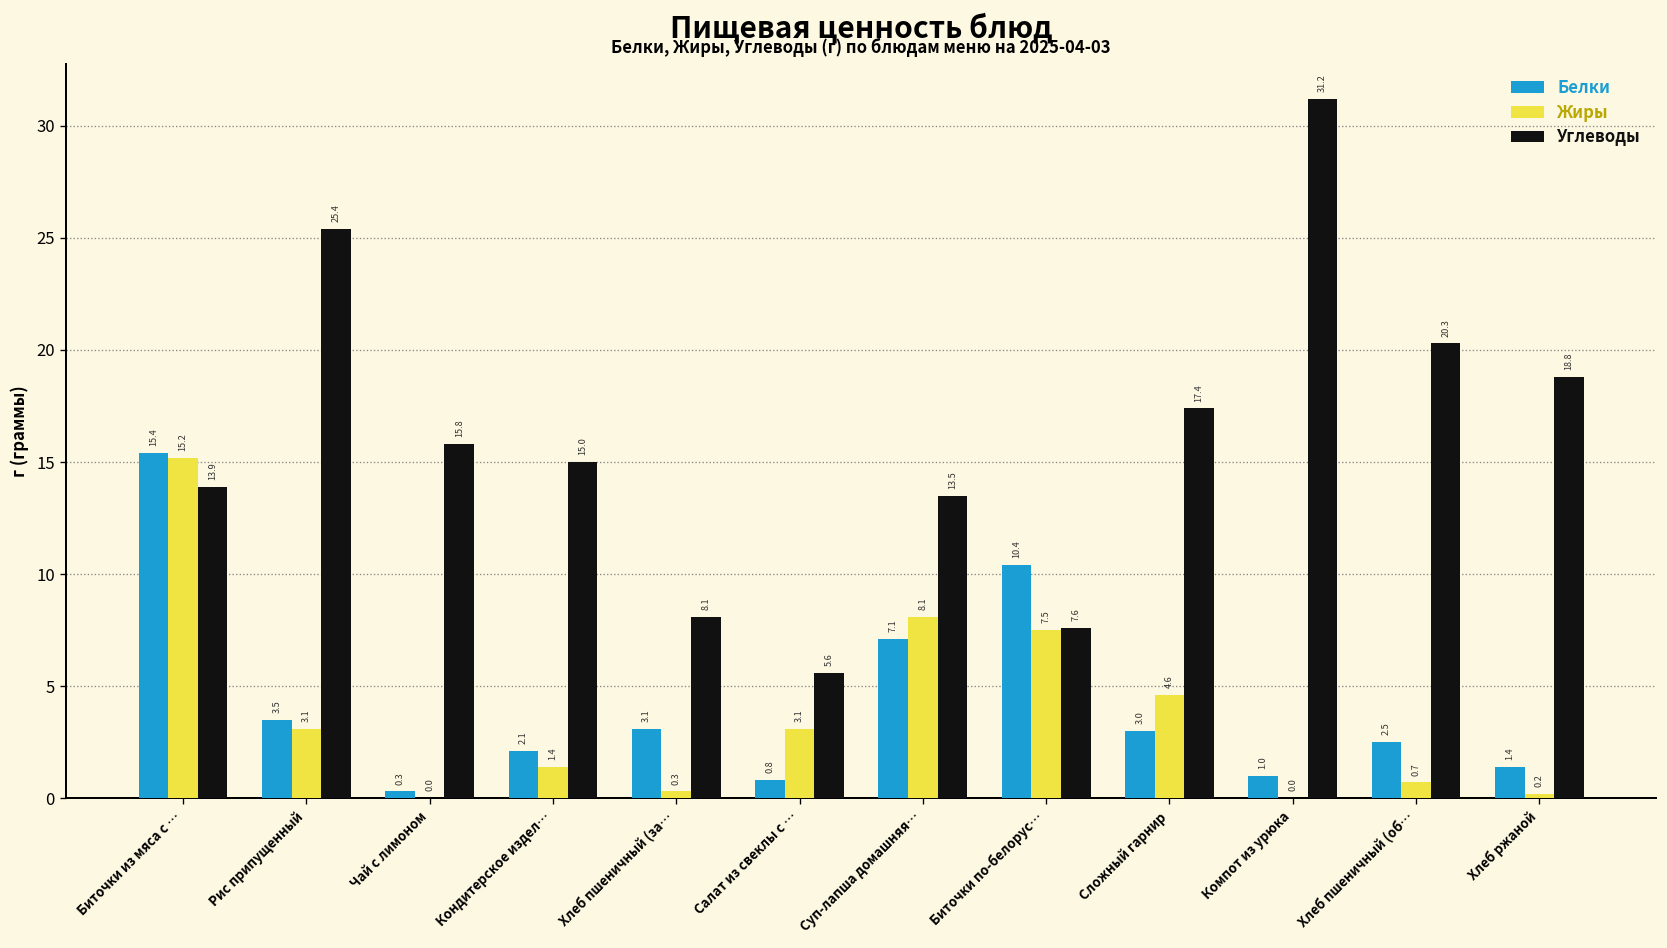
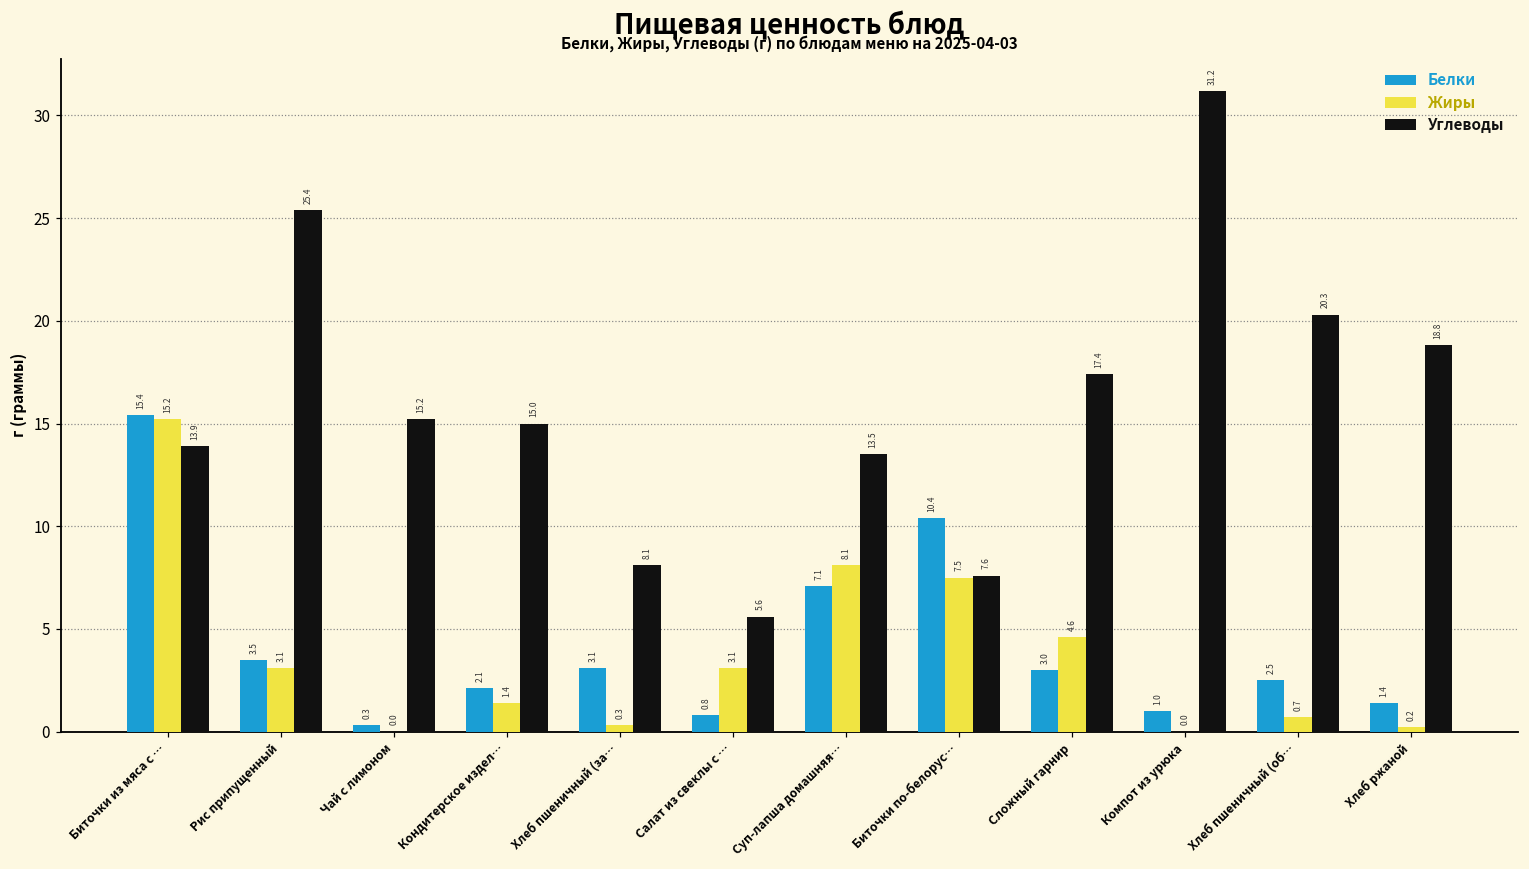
Углеводы, Чай с лимоном: 15.8 -> 15.2
